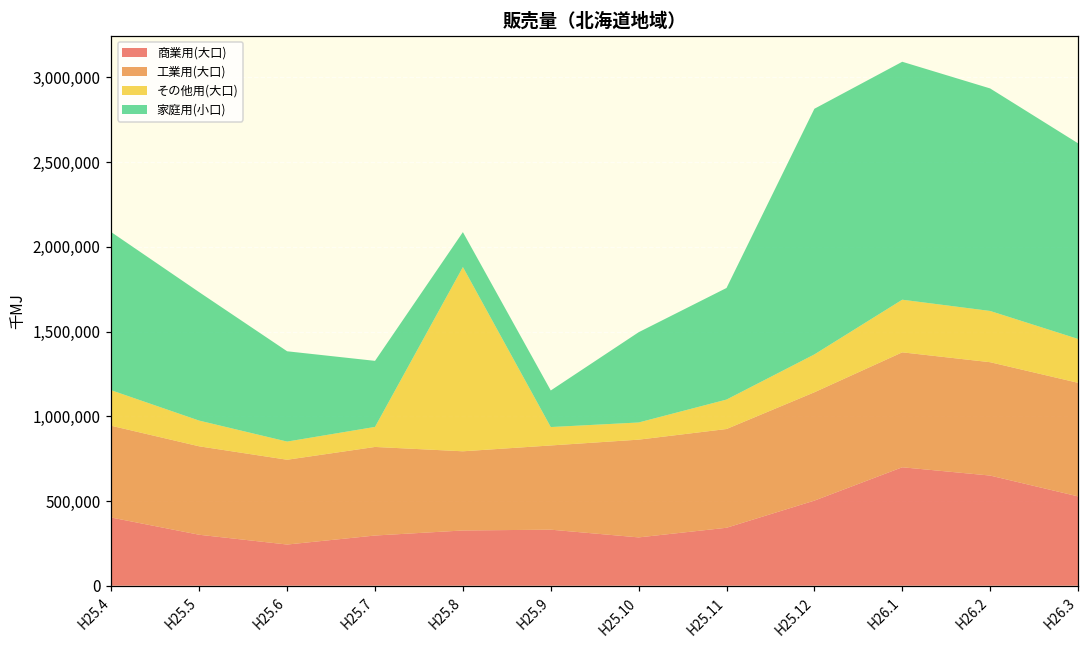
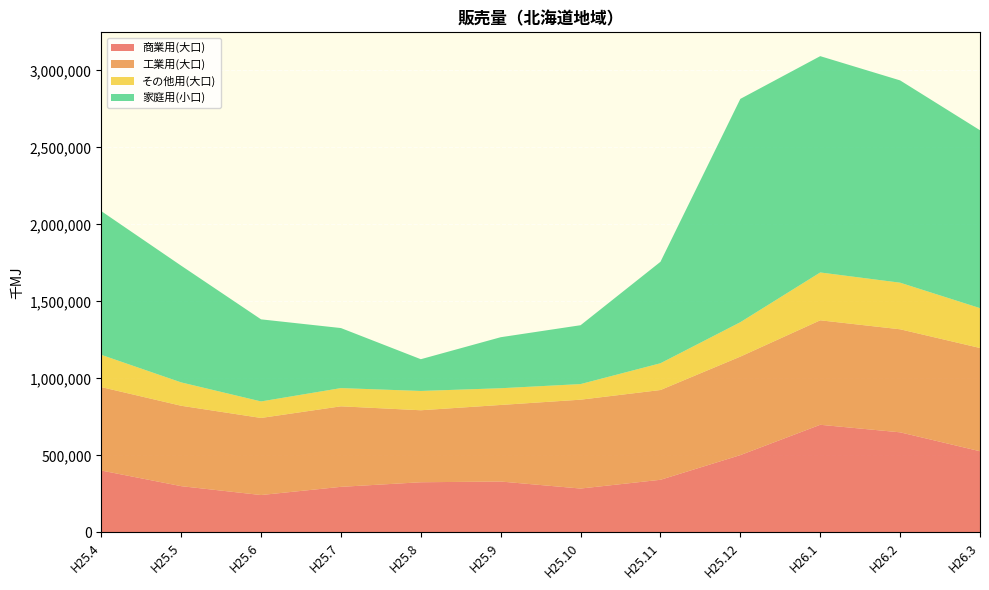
その他用(大口), H25.8: 1,090,000 -> 130,000
家庭用(小口), H25.9: 220,000 -> 330,000
家庭用(小口), H25.10: 530,000 -> 380,000
